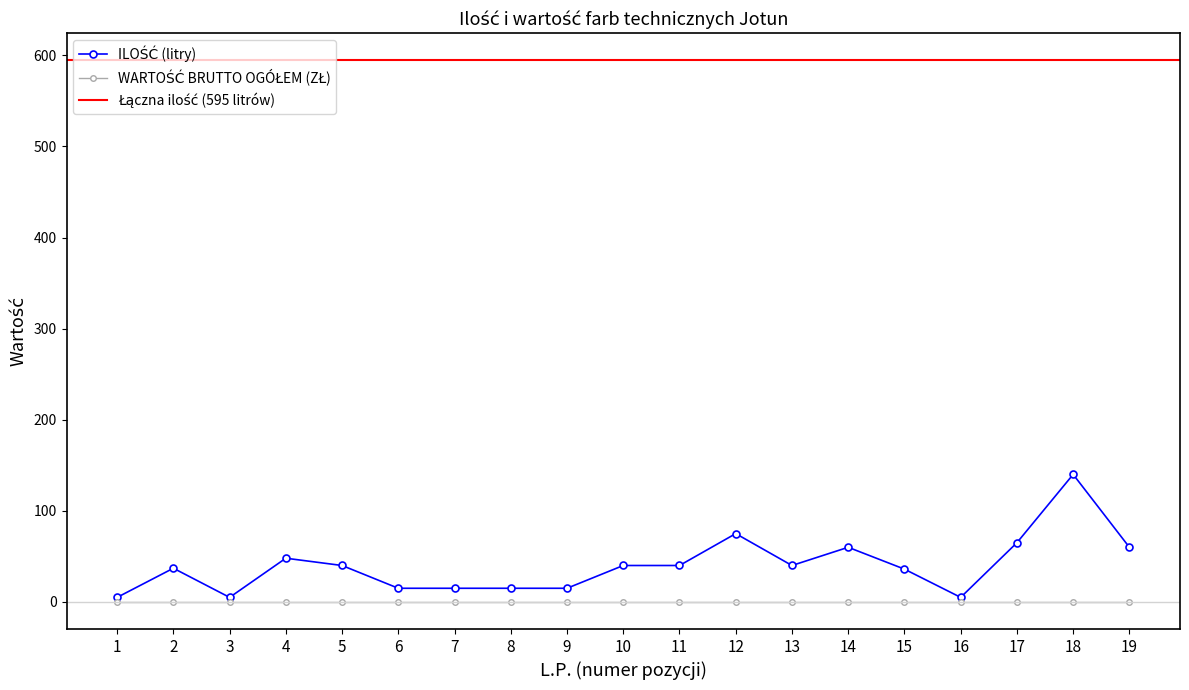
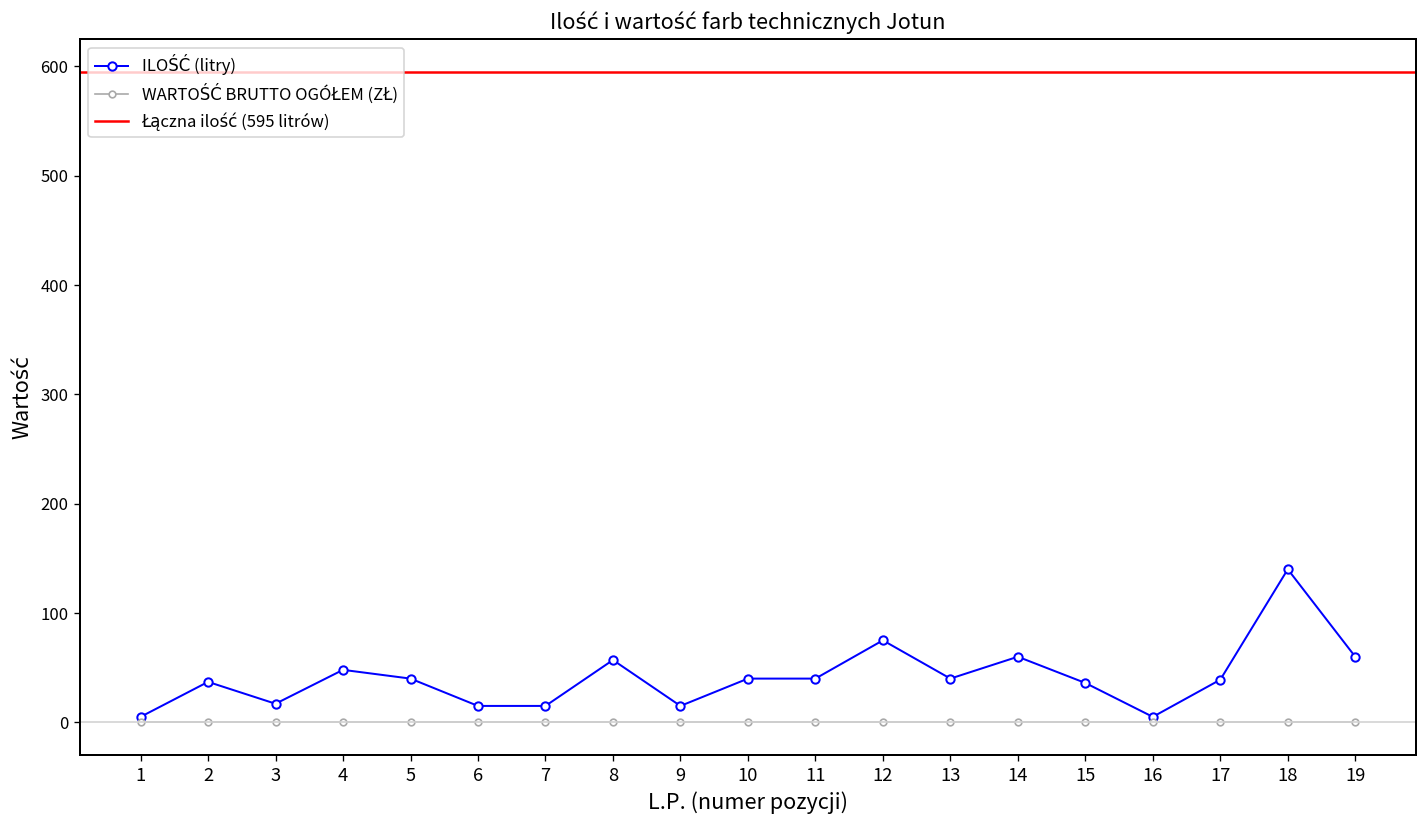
ILOŚĆ (litry), 3: 10 -> 20
ILOŚĆ (litry), 8: 20 -> 60
ILOŚĆ (litry), 17: 70 -> 40
